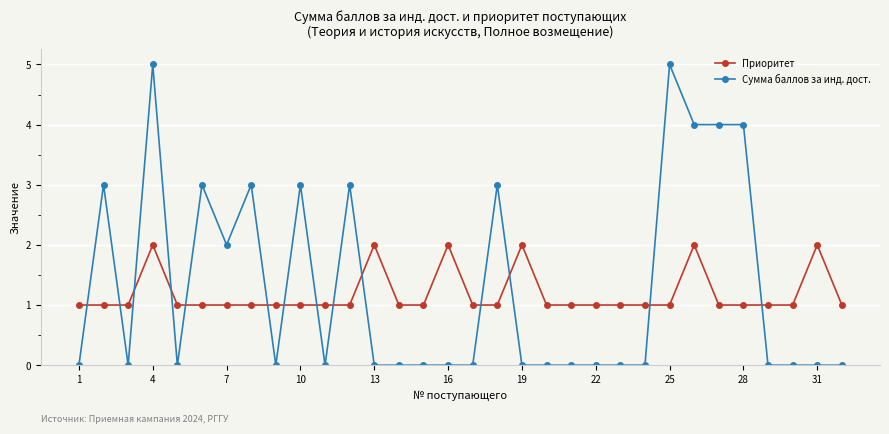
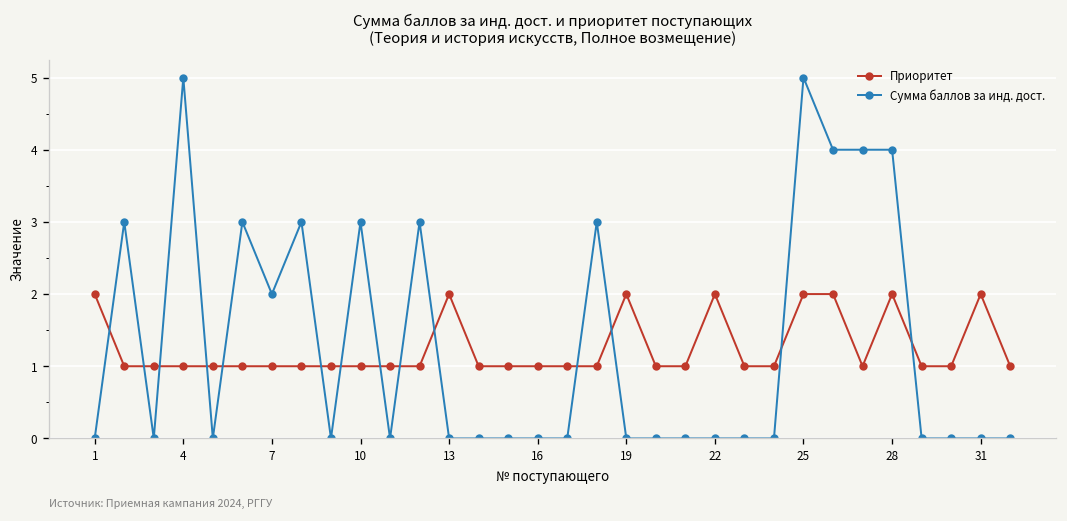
Приоритет, 1: 1 -> 2
Приоритет, 4: 2 -> 1
Приоритет, 16: 2 -> 1
Приоритет, 22: 1 -> 2
Приоритет, 25: 1 -> 2
Приоритет, 28: 1 -> 2
